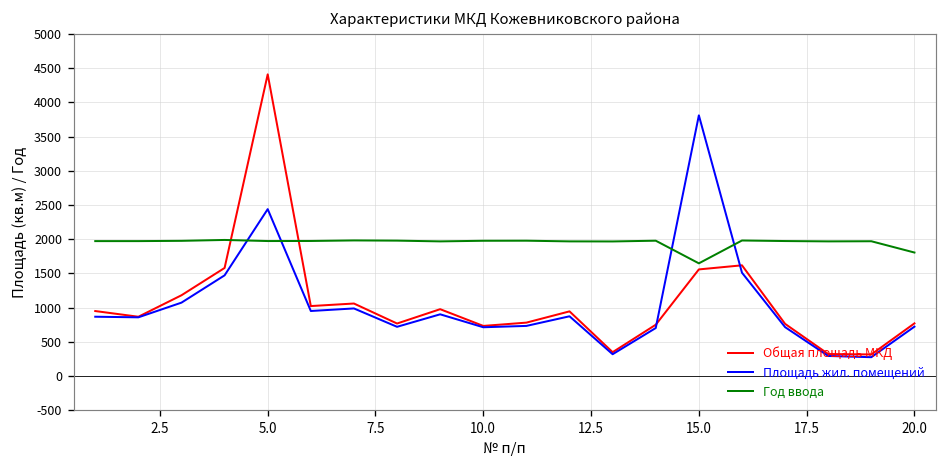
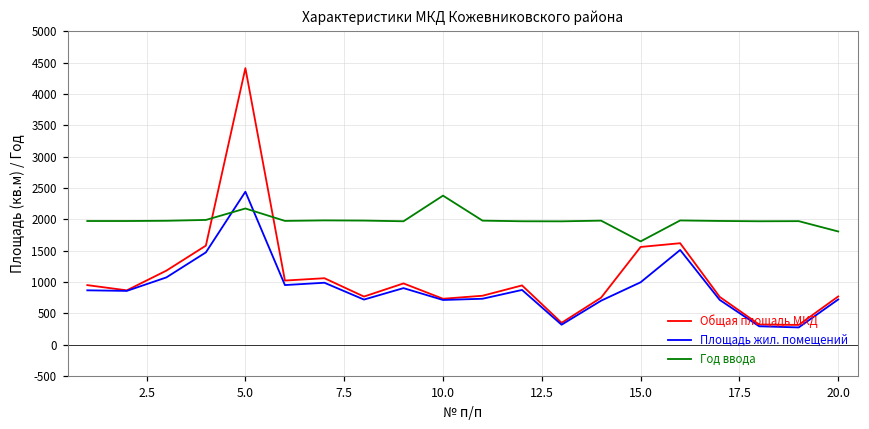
Год ввода, 5.0: 2000 -> 2200
Год ввода, 10.0: 2000 -> 2400
Площадь жил. помещений, 15.0: 3800 -> 1000
